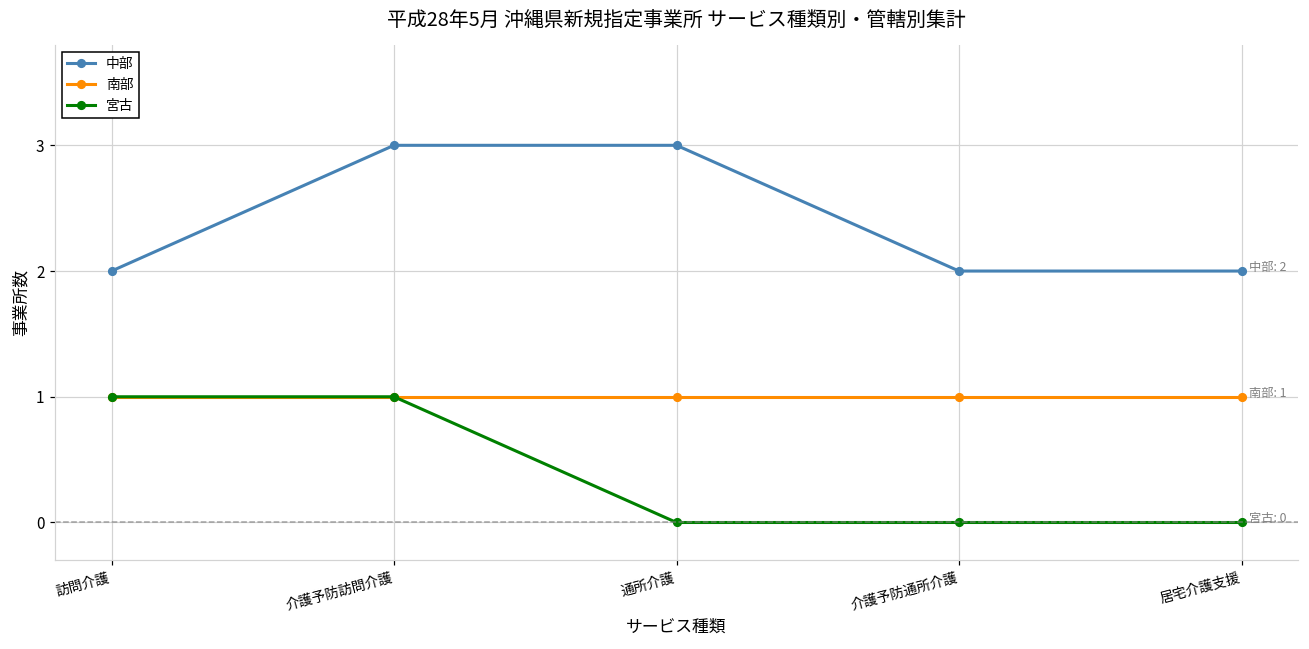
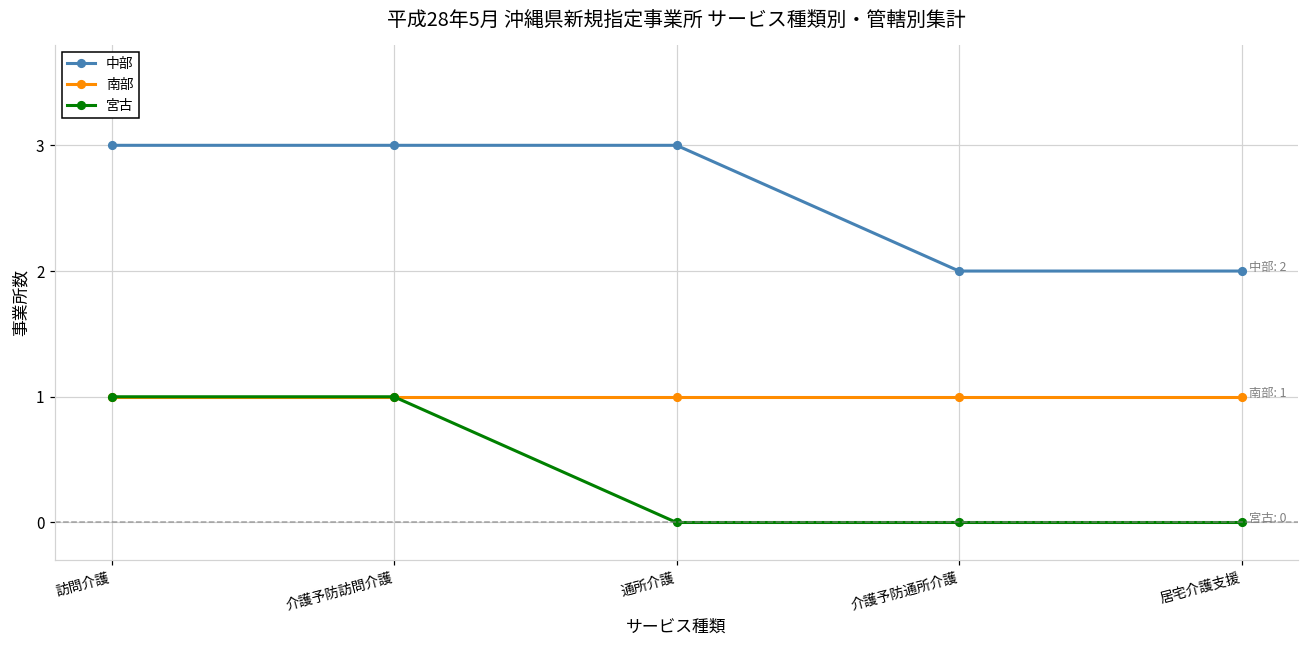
中部, 訪問介護: 2 -> 3
